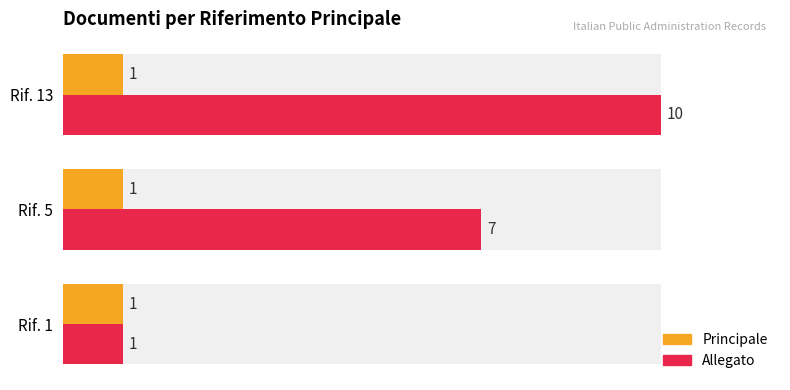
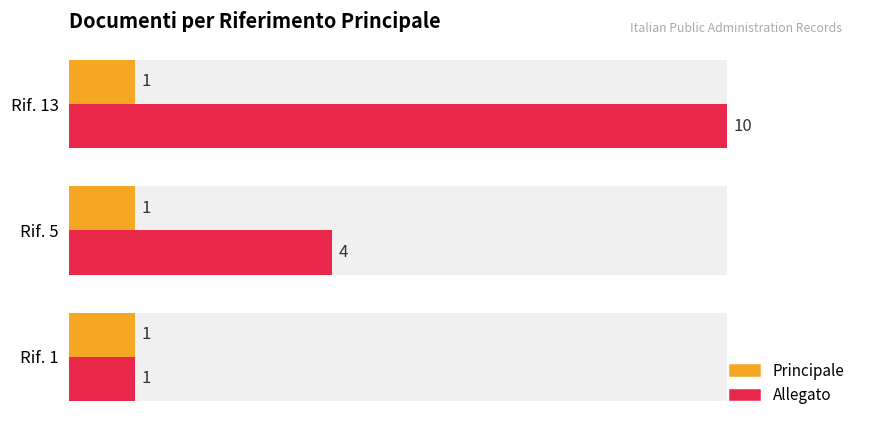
Allegato, Rif. 5: 7 -> 4
